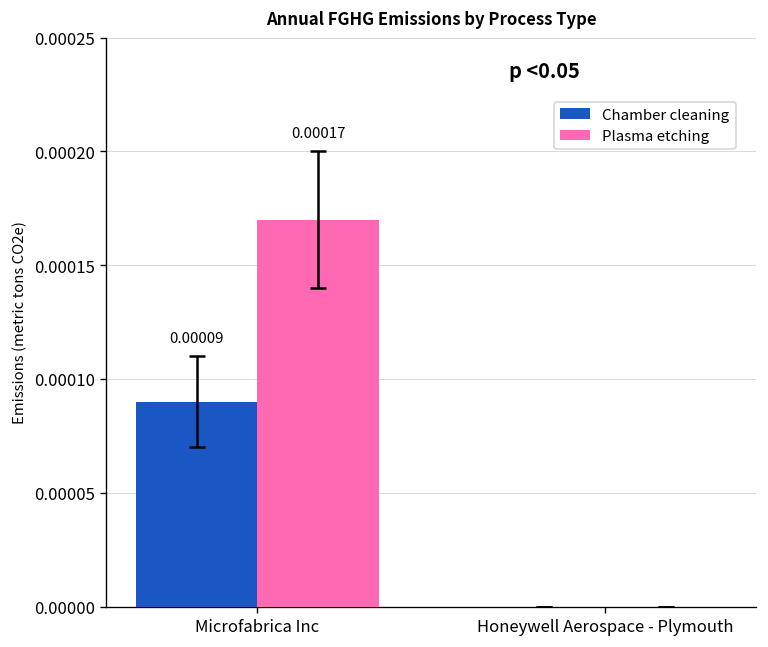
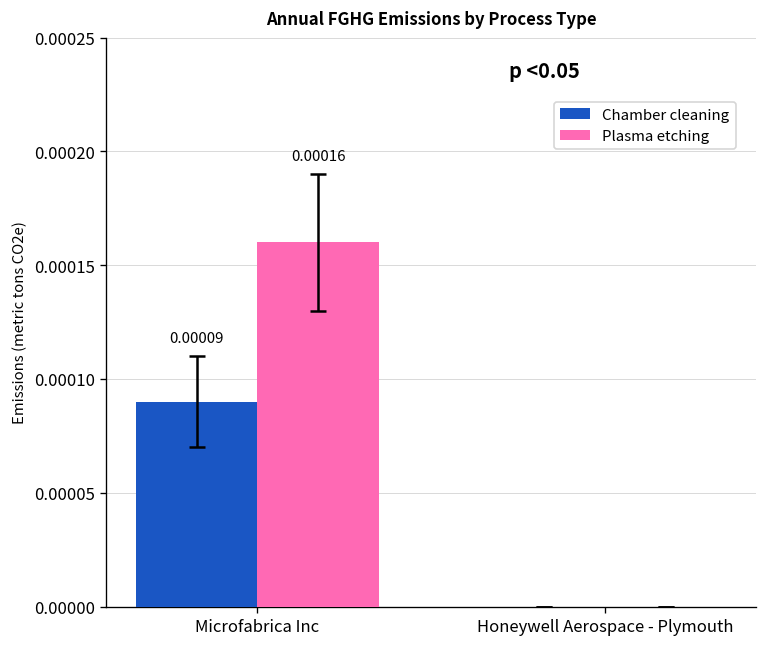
Plasma etching, Microfabrica Inc: 0.00017 -> 0.00016
